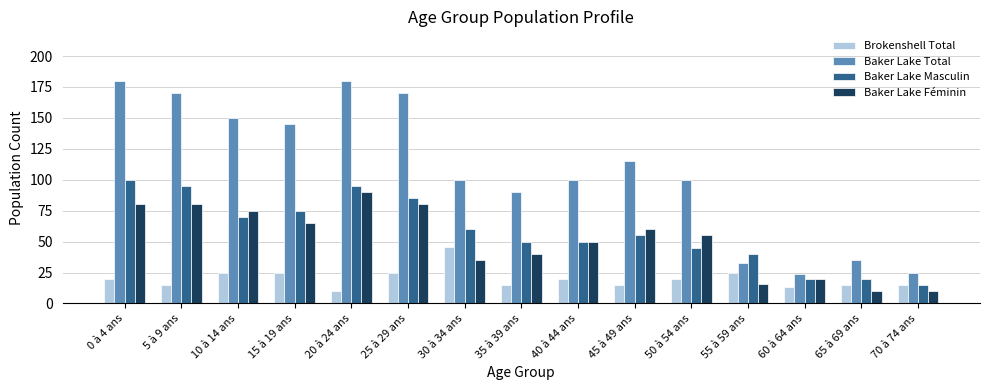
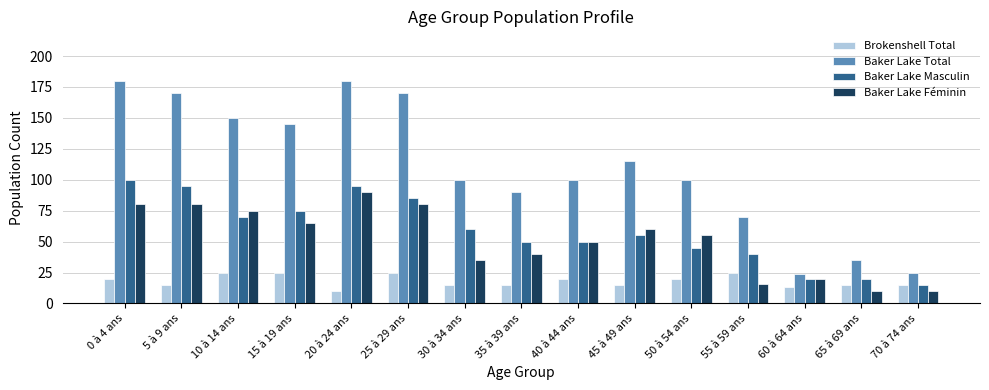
Brokenshell Total, 30 à 34 ans: 46 -> 15
Baker Lake Total, 55 à 59 ans: 33 -> 70
